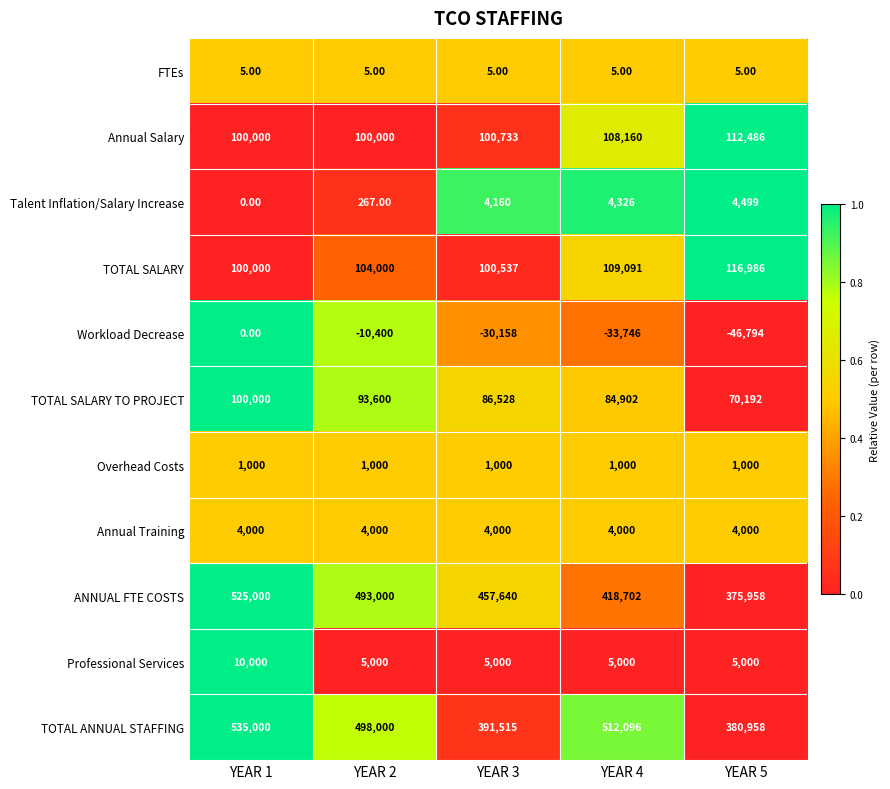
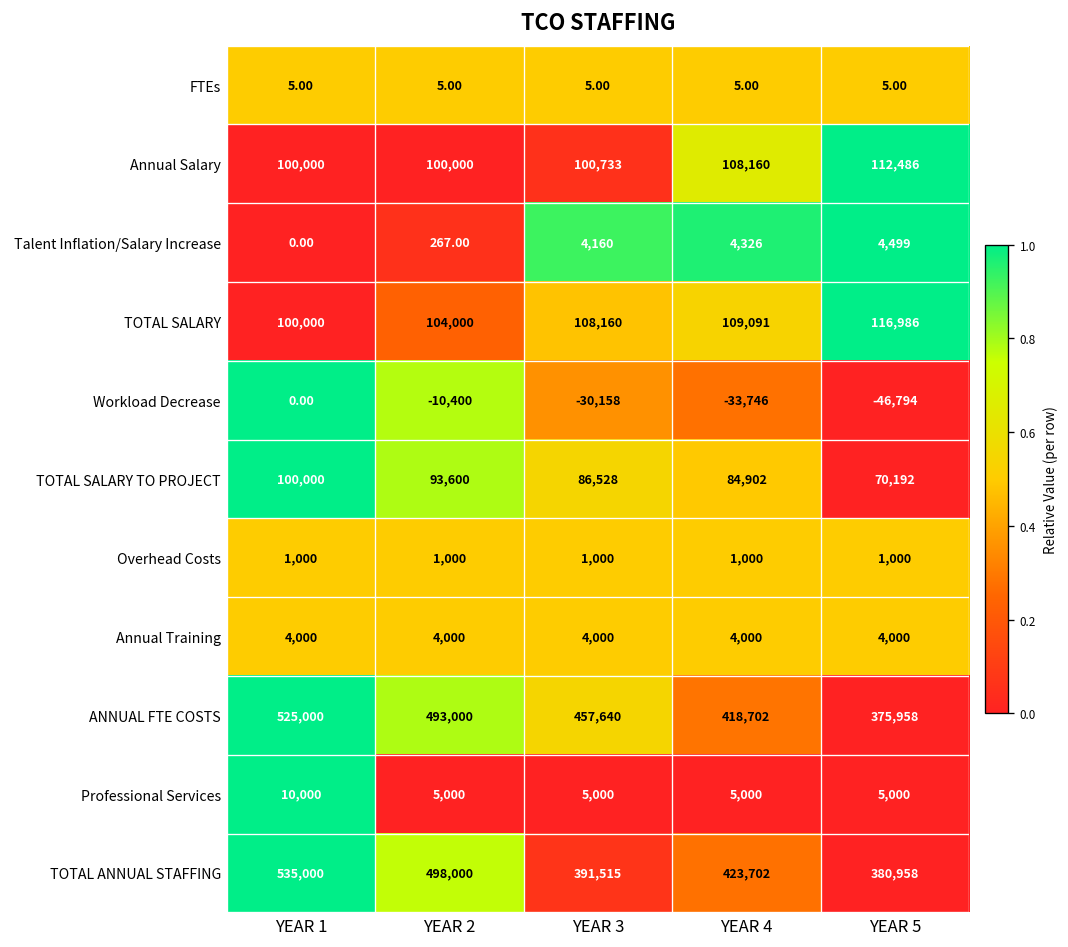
TOTAL SALARY, YEAR 3: 100,537 -> 108,160
TOTAL ANNUAL STAFFING, YEAR 4: 512,096 -> 423,702
